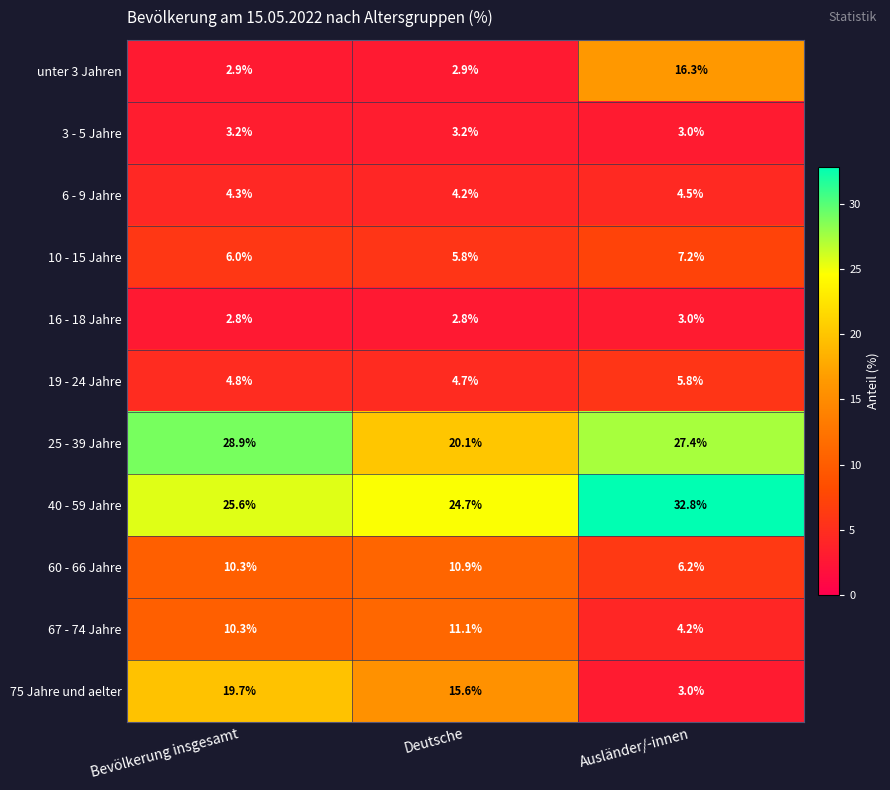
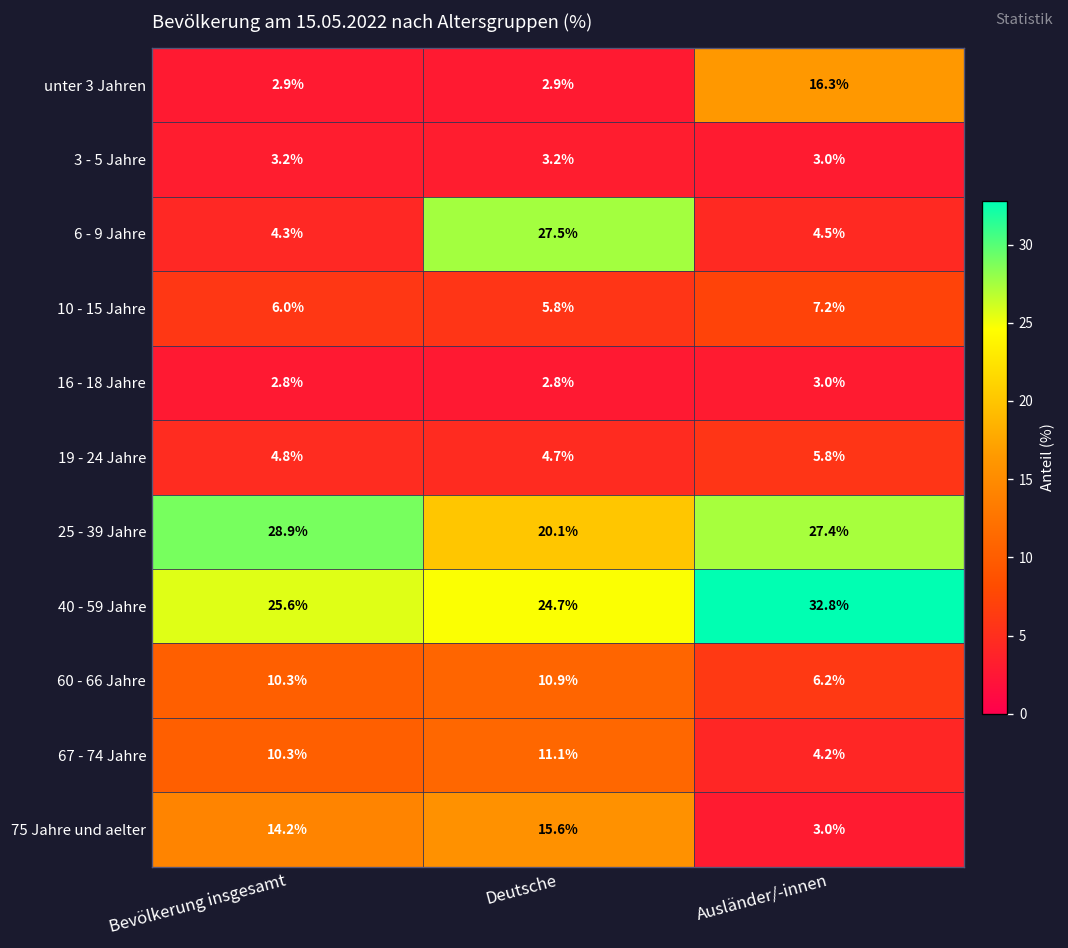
6 - 9 Jahre, Deutsche: 4.2% -> 27.5%
75 Jahre und aelter, Bevölkerung insgesamt: 19.7% -> 14.2%
